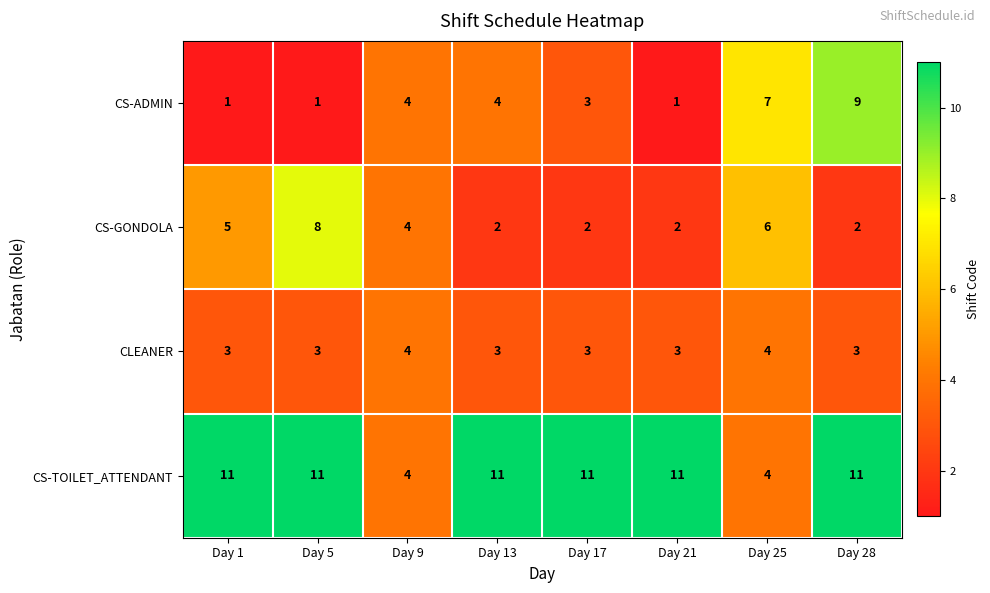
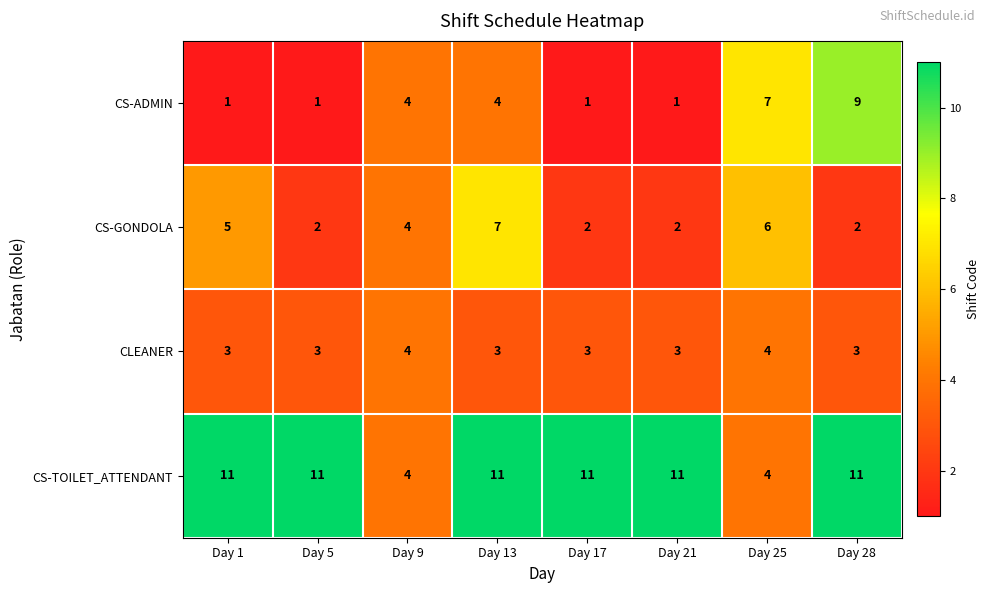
CS-ADMIN, Day 17: 3 -> 1
CS-GONDOLA, Day 5: 8 -> 2
CS-GONDOLA, Day 13: 2 -> 7
